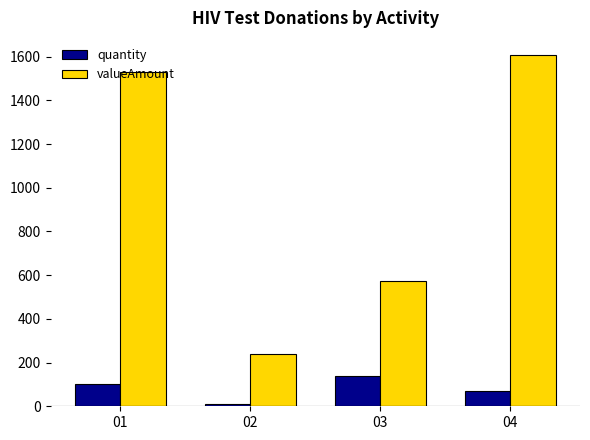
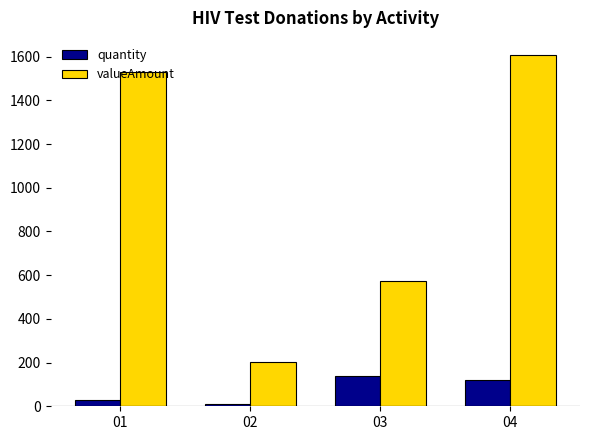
quantity, 01: 100 -> 30
valueAmount, 02: 240 -> 200
quantity, 04: 70 -> 120
